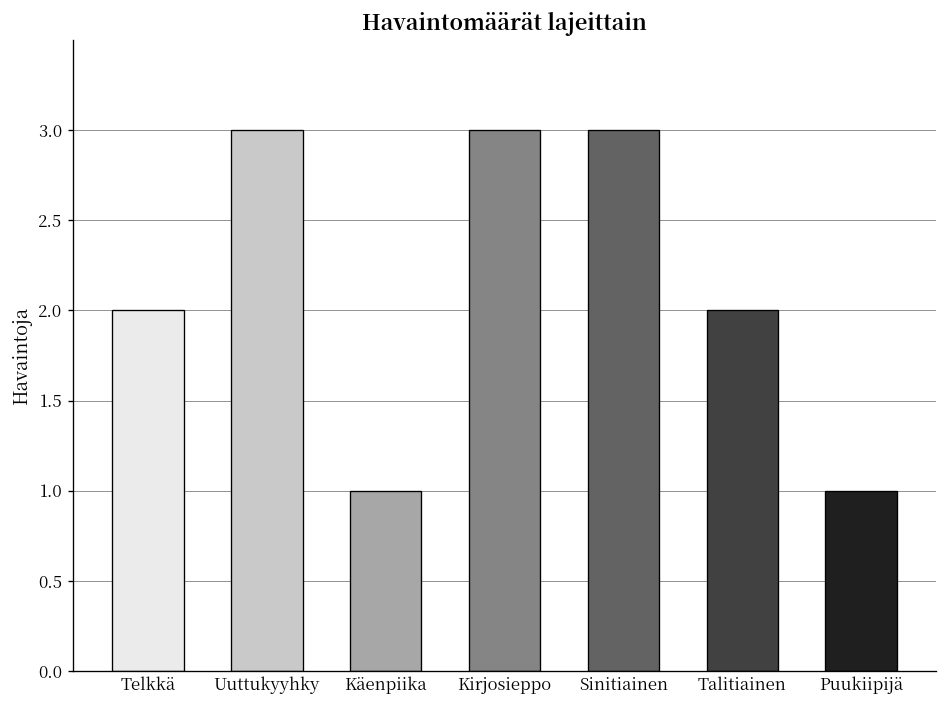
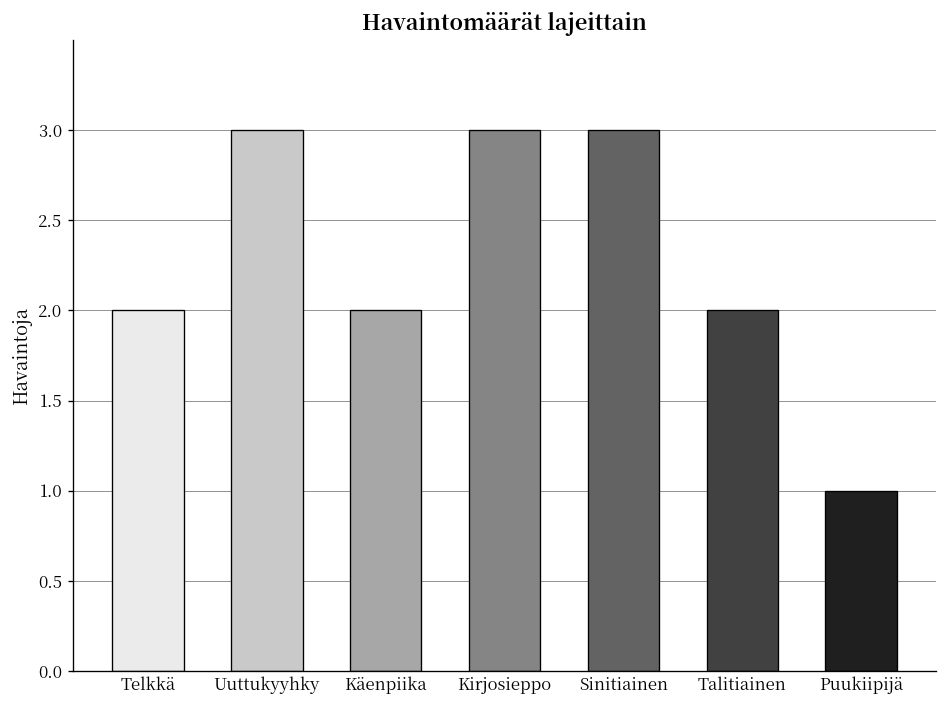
Käenpiika: 1 -> 2
